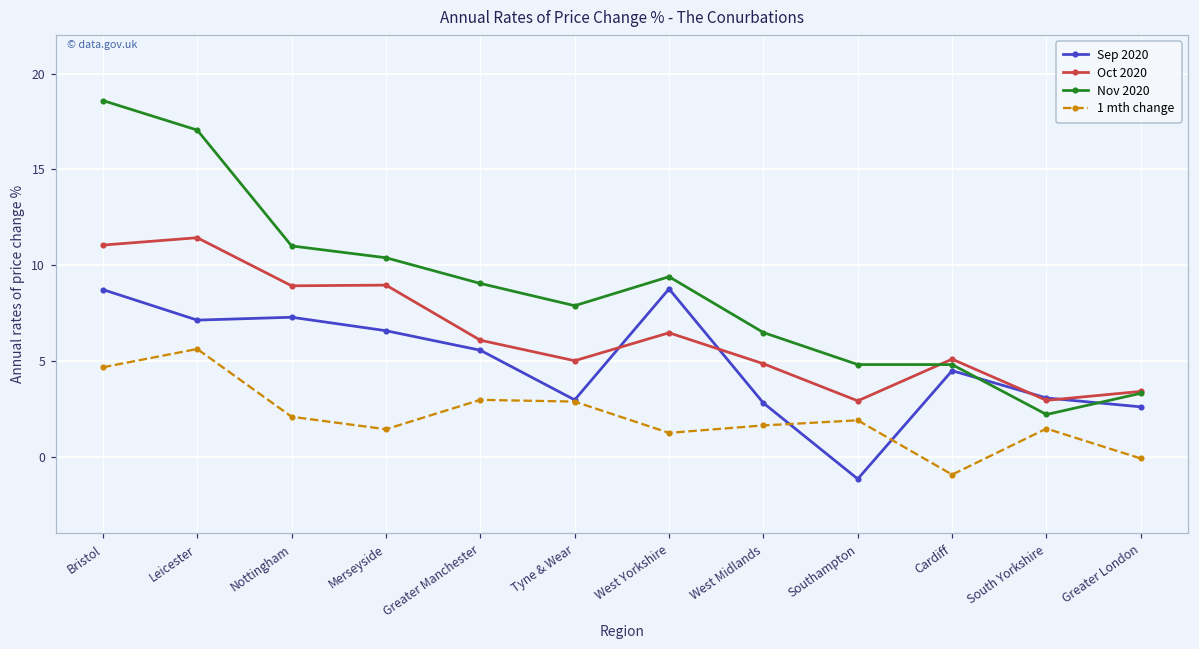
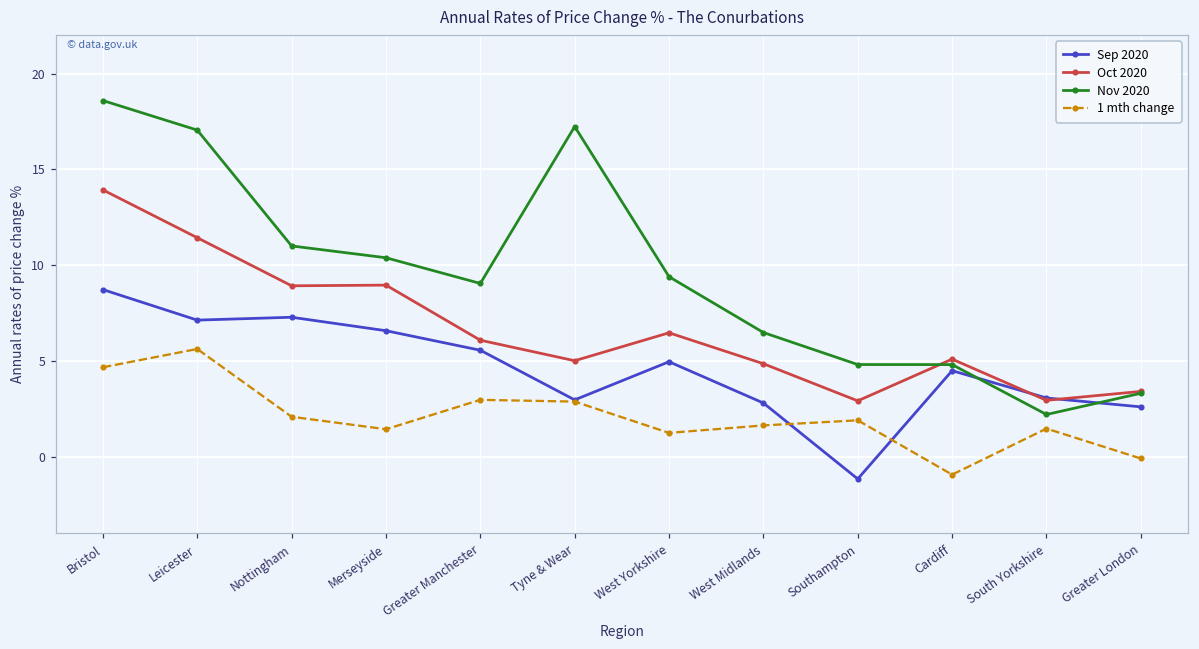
Oct 2020, Bristol: 11.0 -> 13.9
Nov 2020, Tyne & Wear: 7.9 -> 17.2
Sep 2020, West Yorkshire: 8.8 -> 5.0
